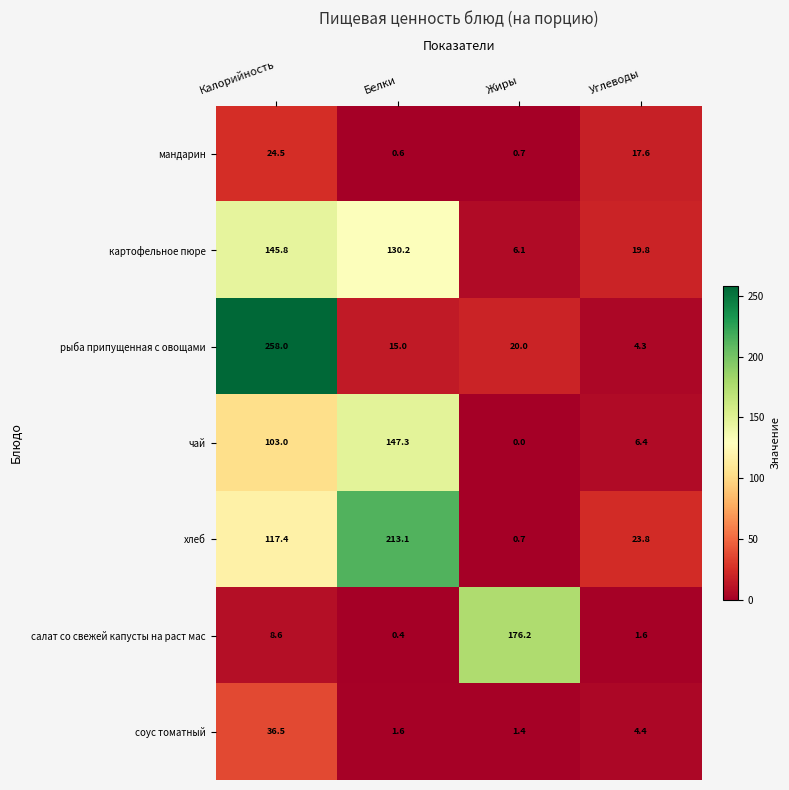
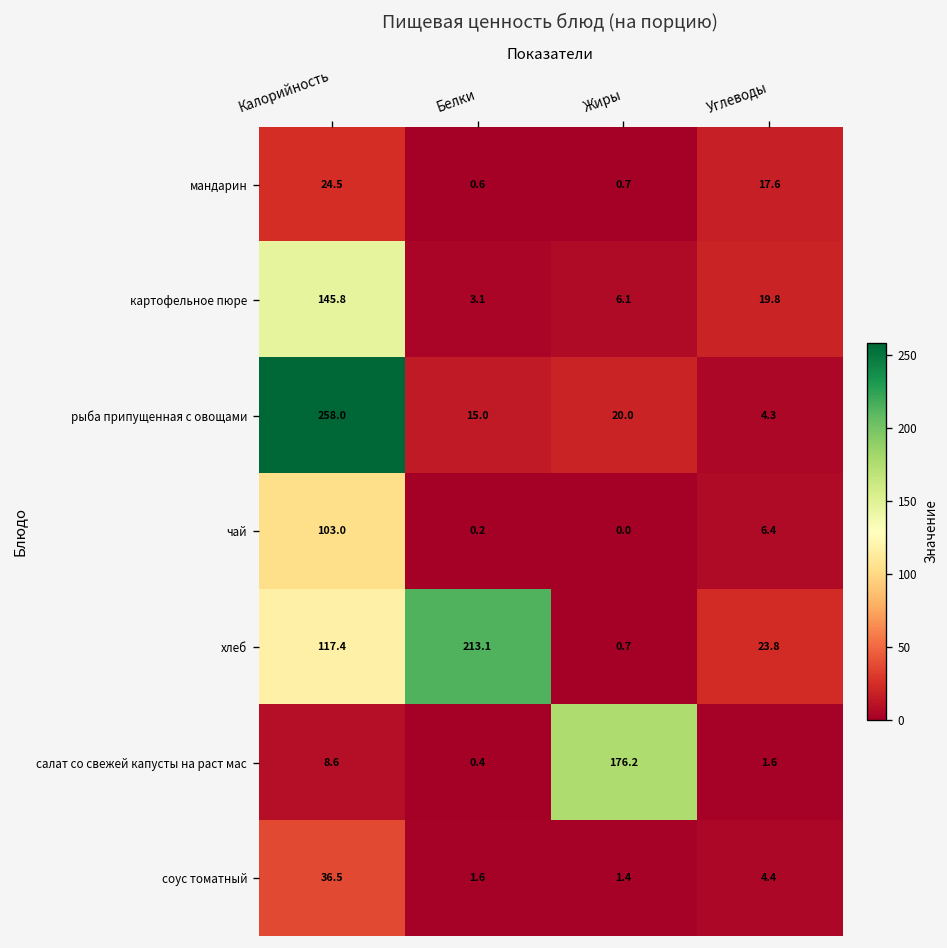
картофельное пюре, Белки: 130.2 -> 3.1
чай, Белки: 147.3 -> 0.2
